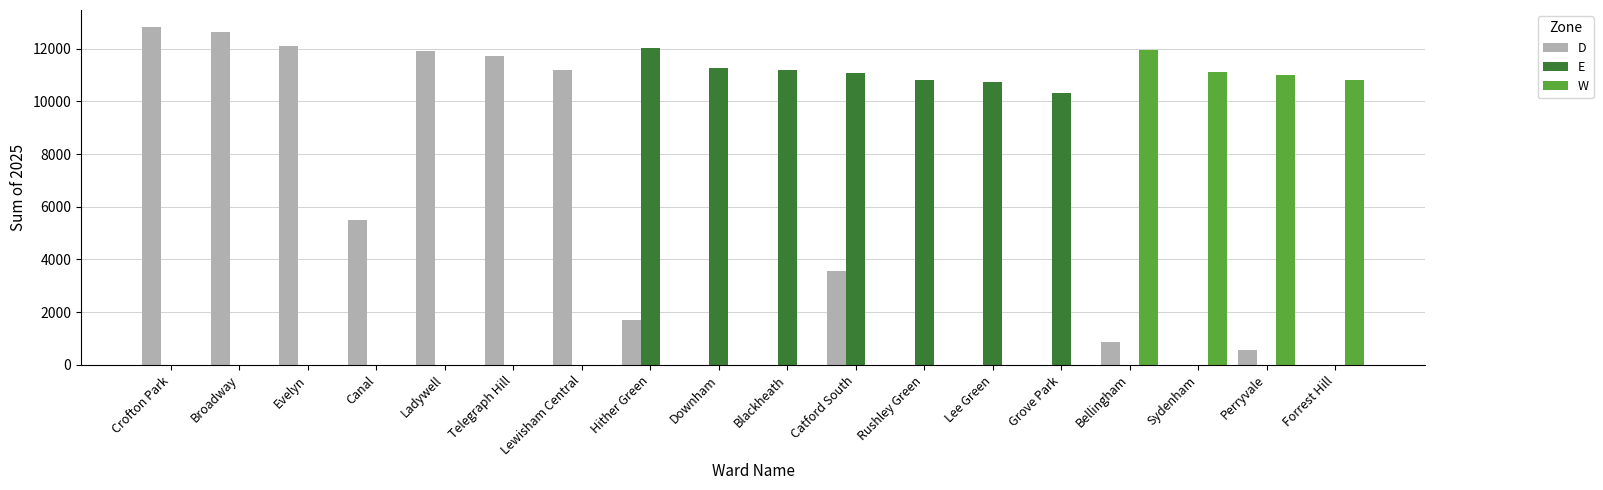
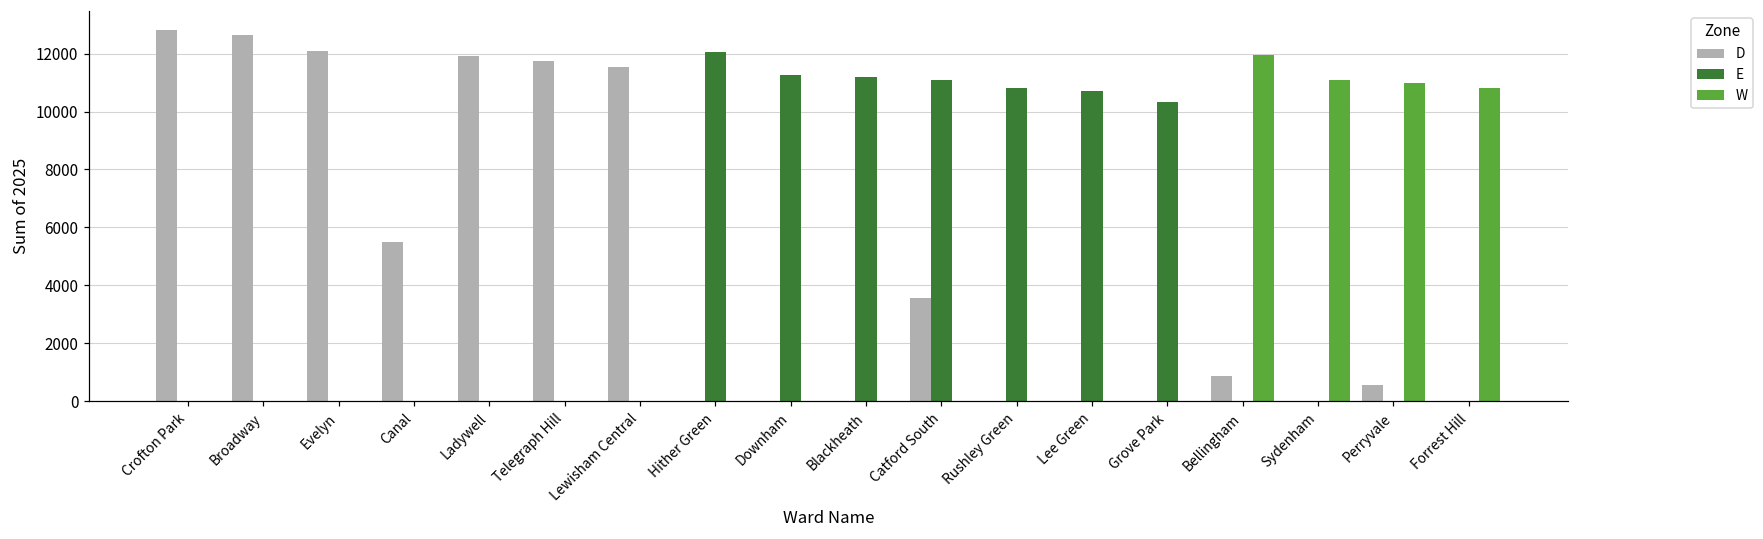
D, Lewisham Central: 11200 -> 11500
D, Hither Green: 1700 -> 0
